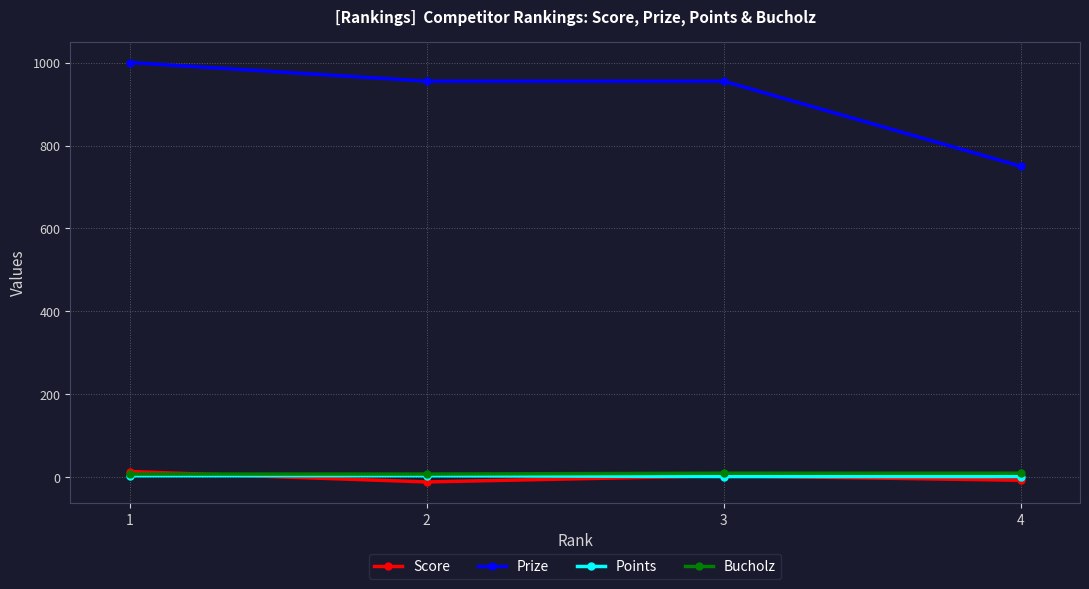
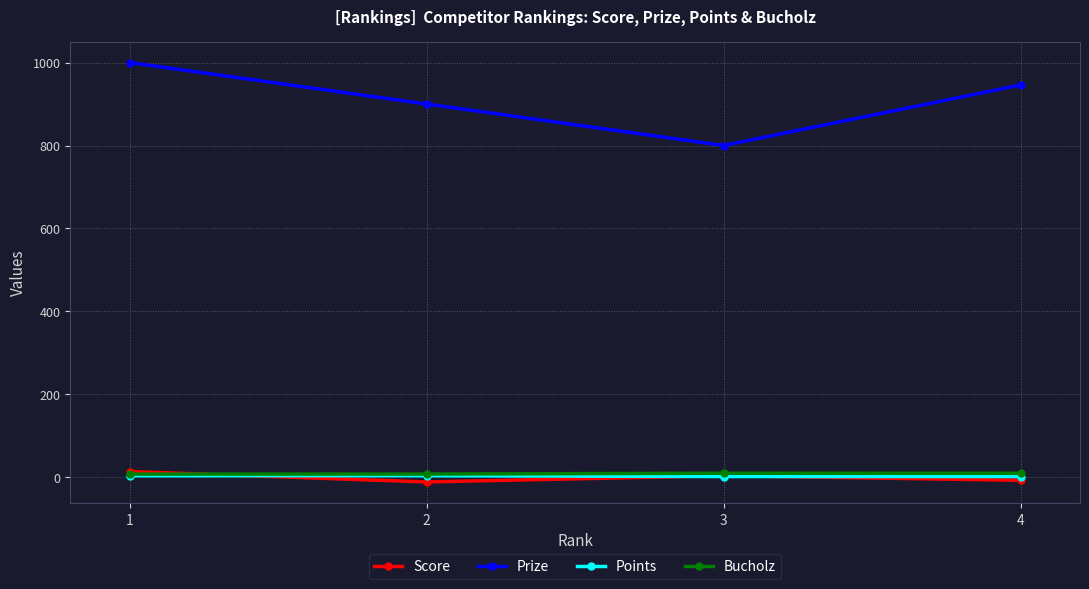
Prize, 2: 960 -> 900
Prize, 3: 960 -> 800
Prize, 4: 750 -> 950
